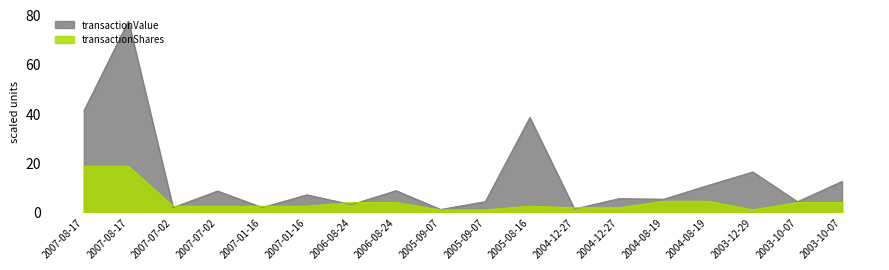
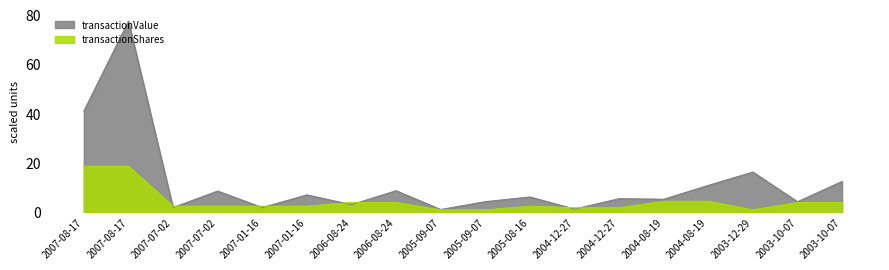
transactionValue, 2005-08-16: 38 -> 6
